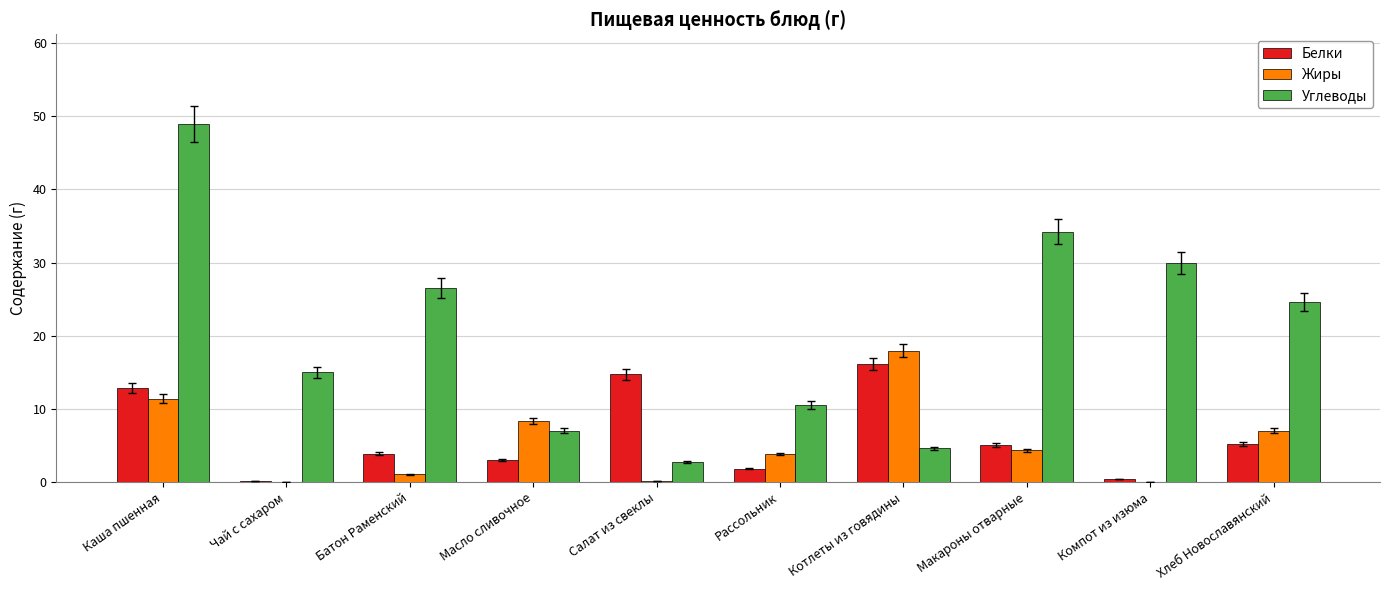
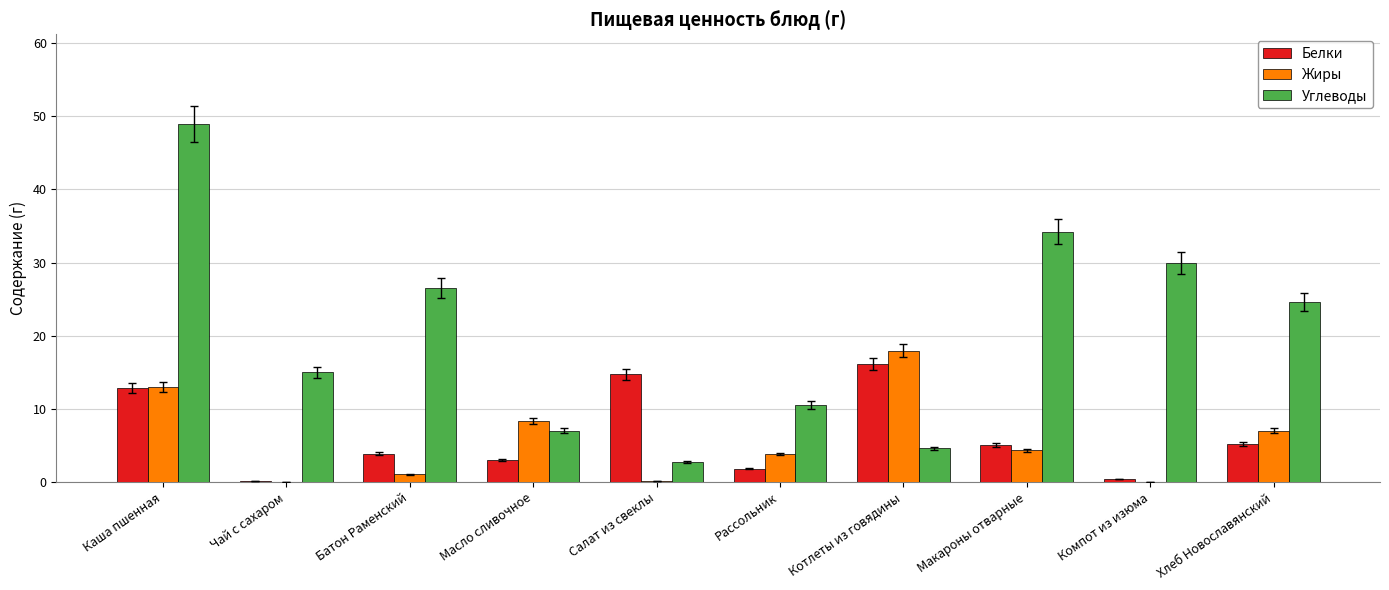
Жиры, Каша пшенная: 11 -> 13
